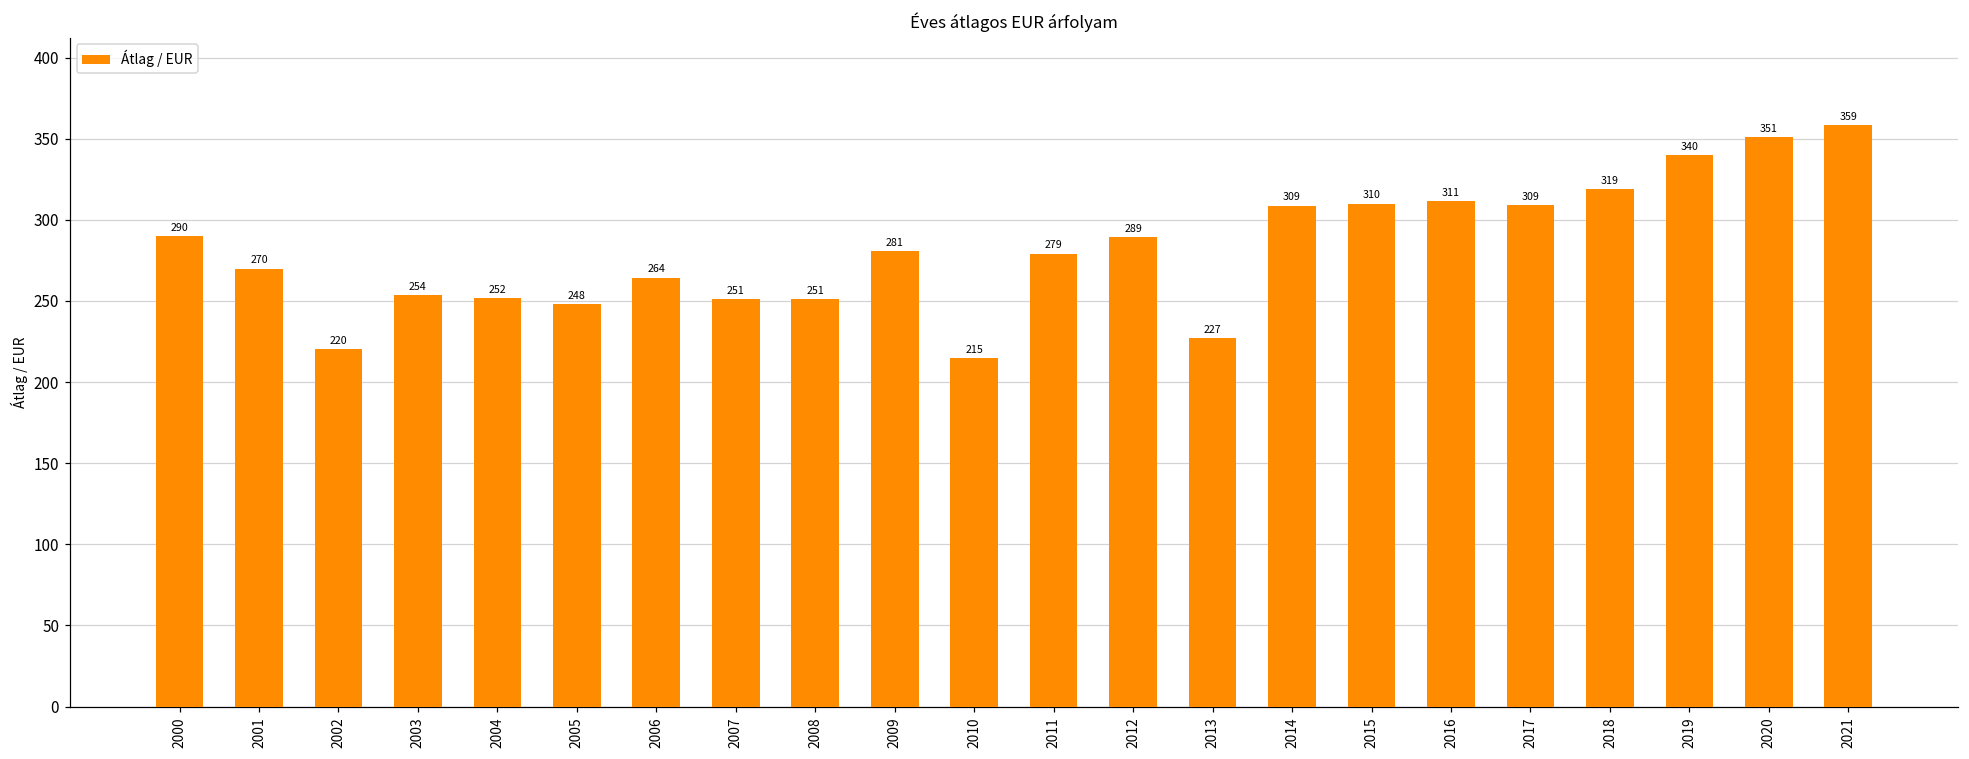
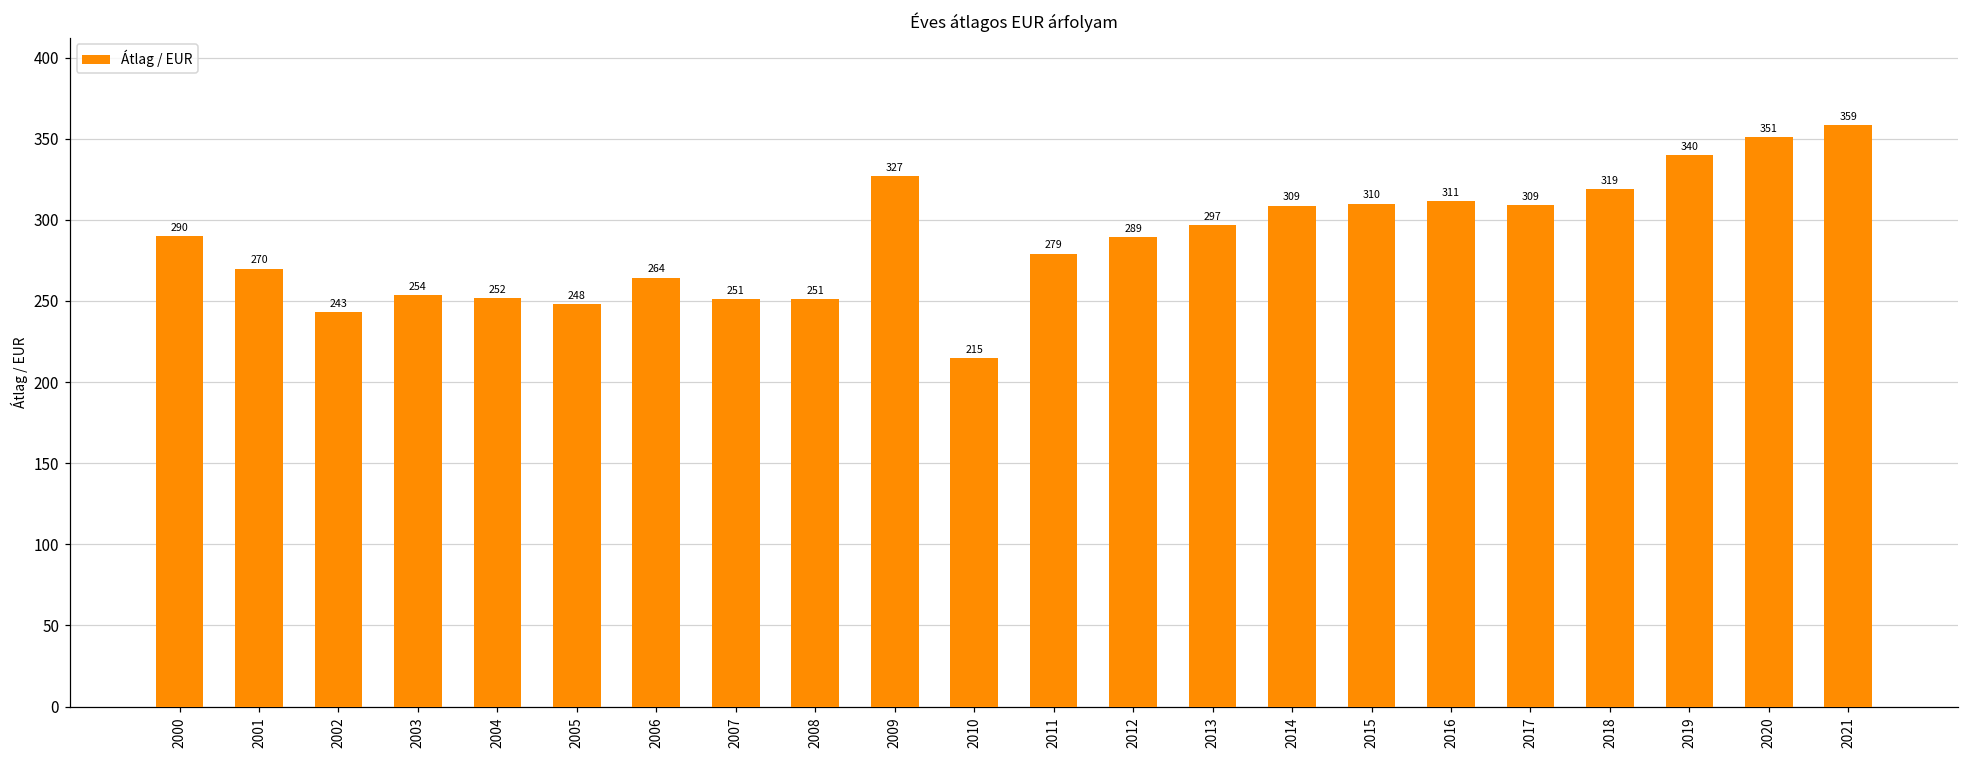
2002: 220 -> 243
2009: 281 -> 327
2013: 227 -> 297
